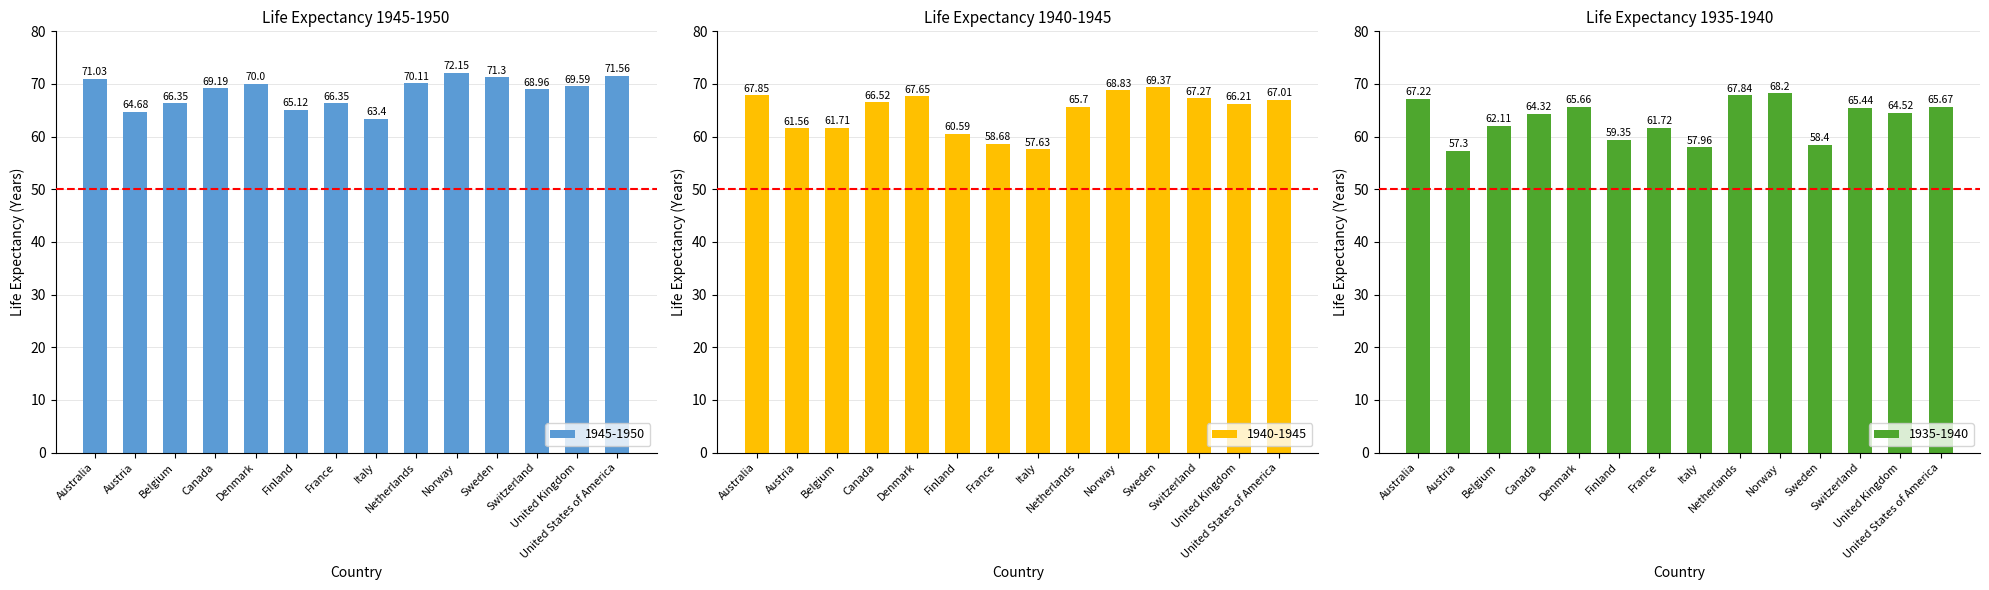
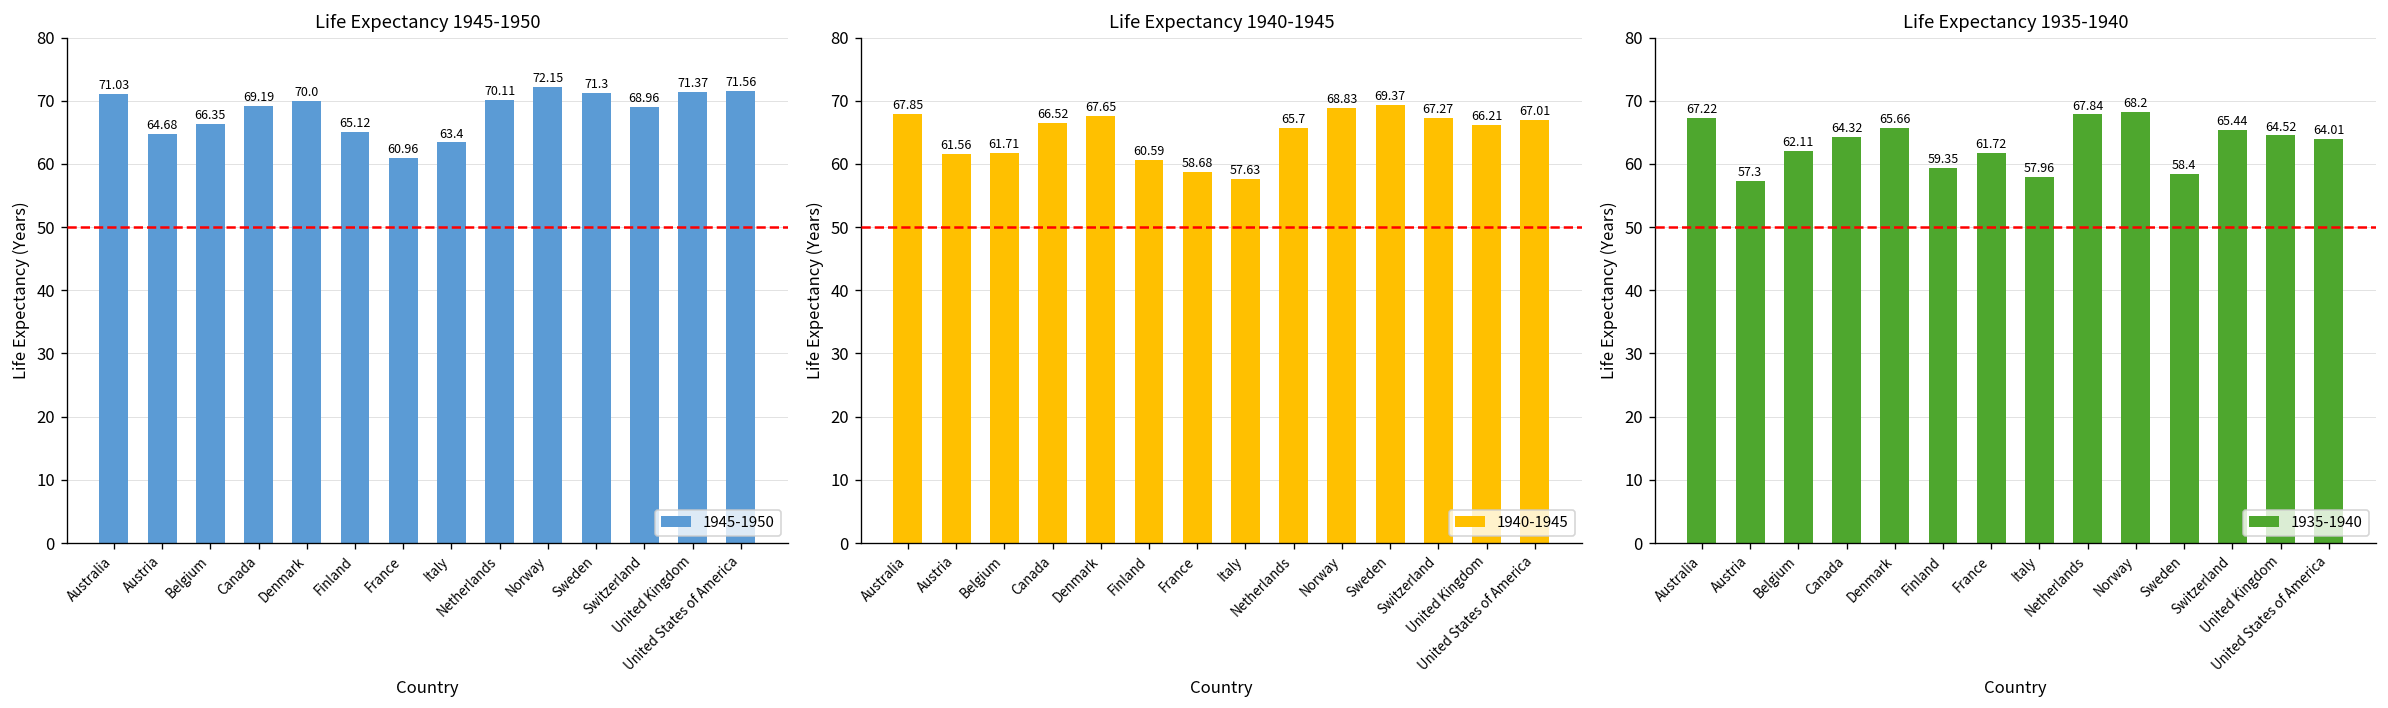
Life Expectancy 1945-1950, France: 66.35 -> 60.96
Life Expectancy 1945-1950, United Kingdom: 69.59 -> 71.37
Life Expectancy 1935-1940, United States of America: 65.67 -> 64.01
